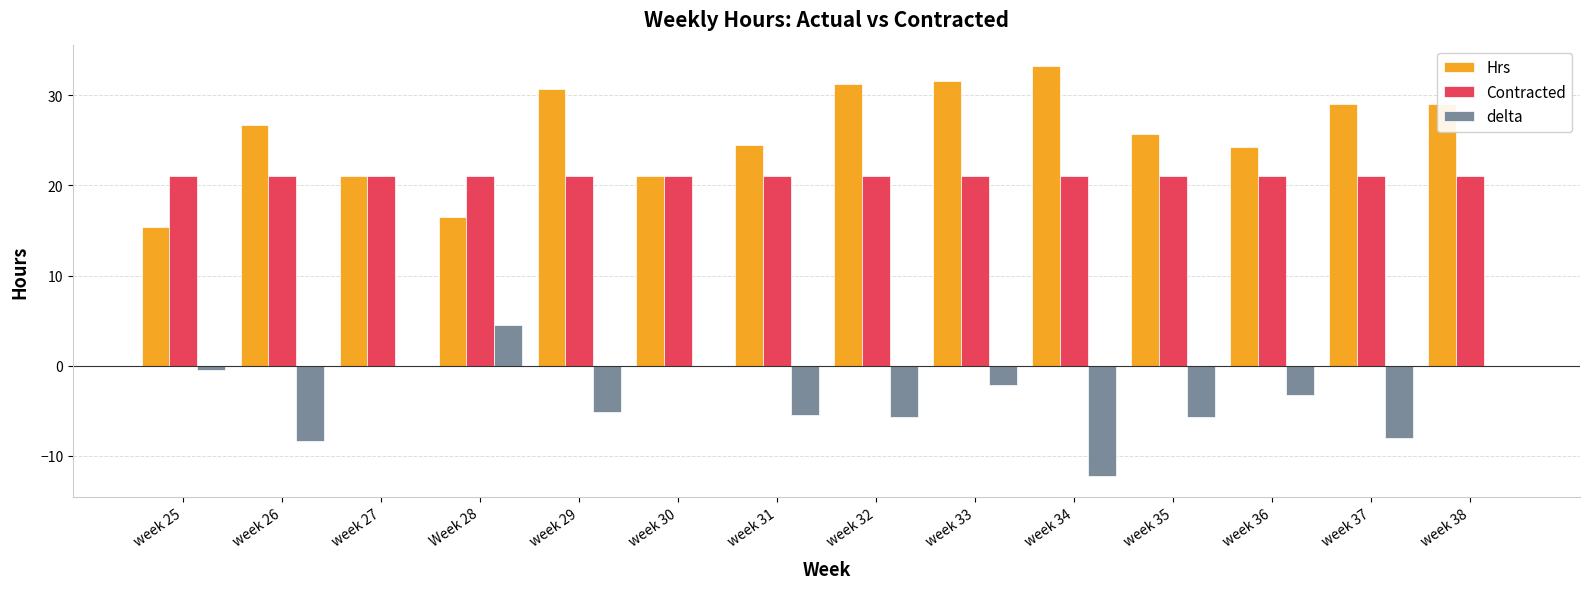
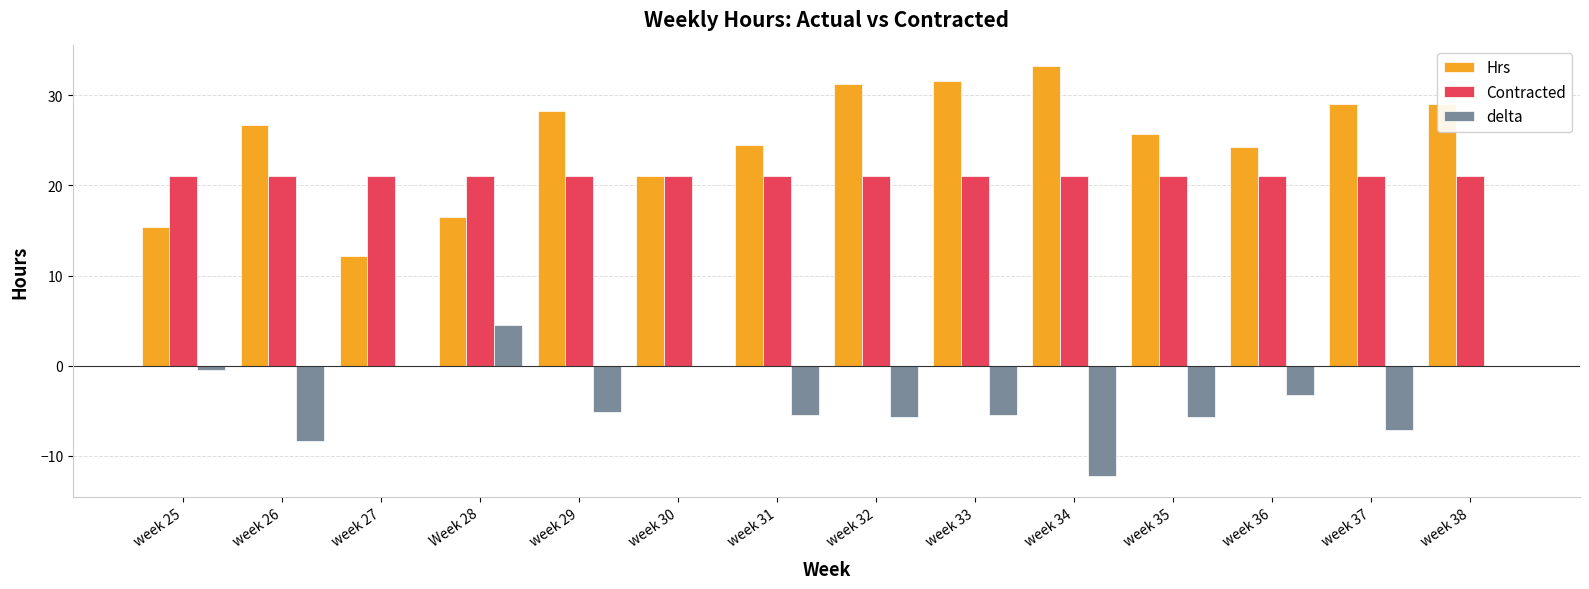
Hrs, week 27: 21 -> 12
Hrs, week 29: 31 -> 28
delta, week 33: -2 -> -6
delta, week 37: -8 -> -7
